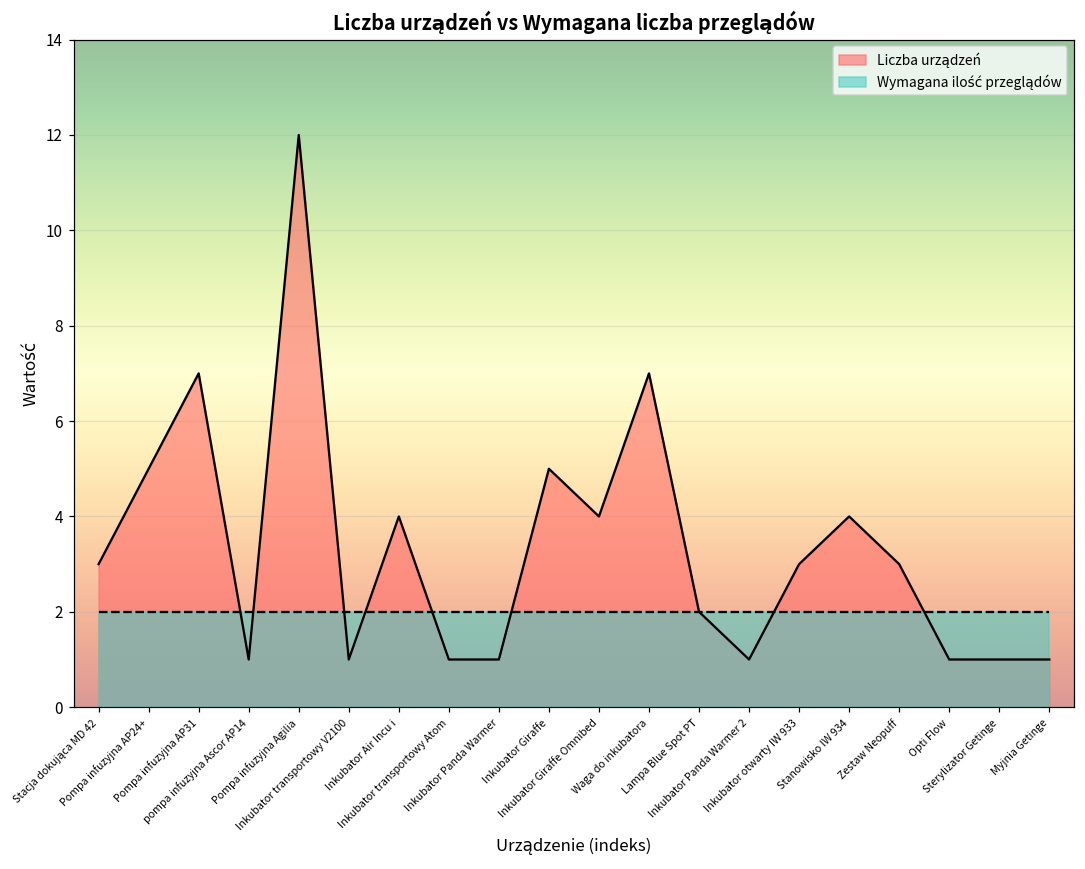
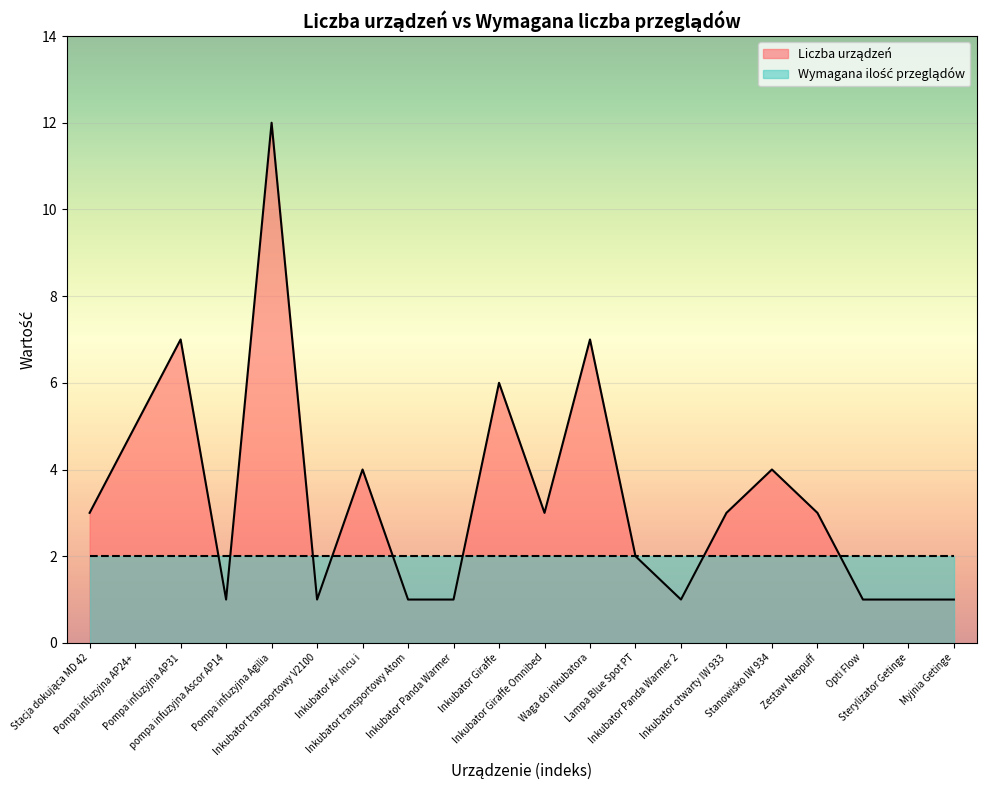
Liczba urządzeń, Inkubator Giraffe: 5 -> 6
Liczba urządzeń, Inkubator Giraffe Omnibed: 4 -> 3
